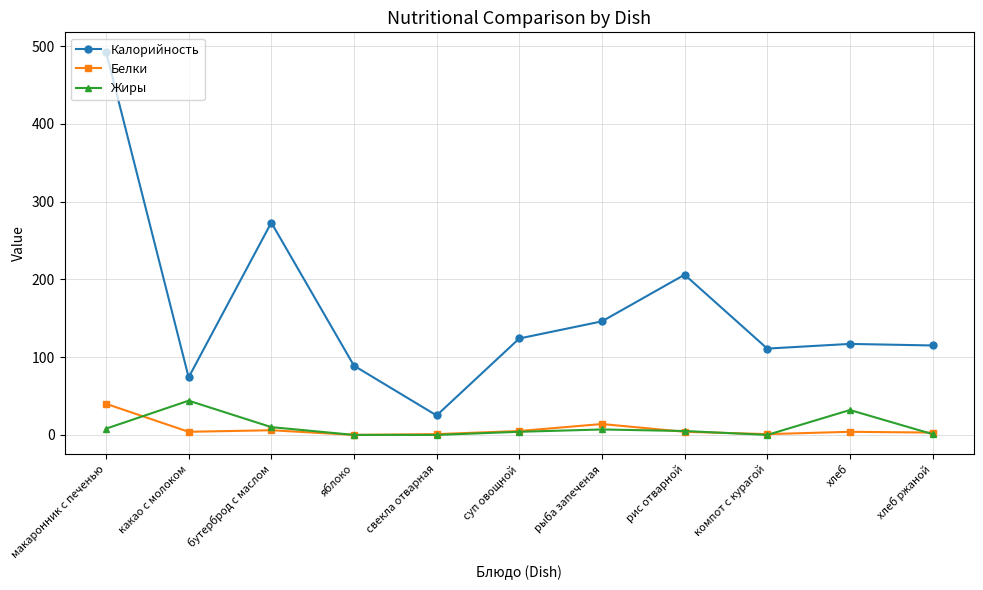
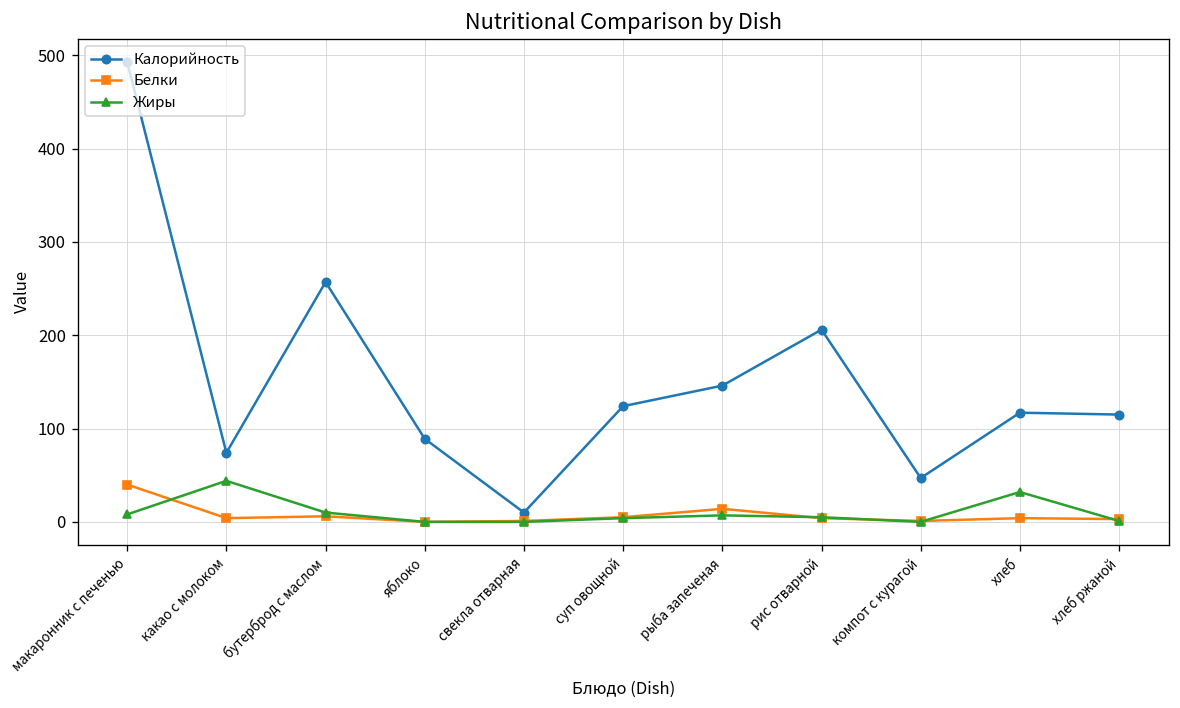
Калорийность, бутерброд с маслом: 270 -> 260
Калорийность, свекла отварная: 30 -> 10
Калорийность, компот с курагой: 110 -> 50
